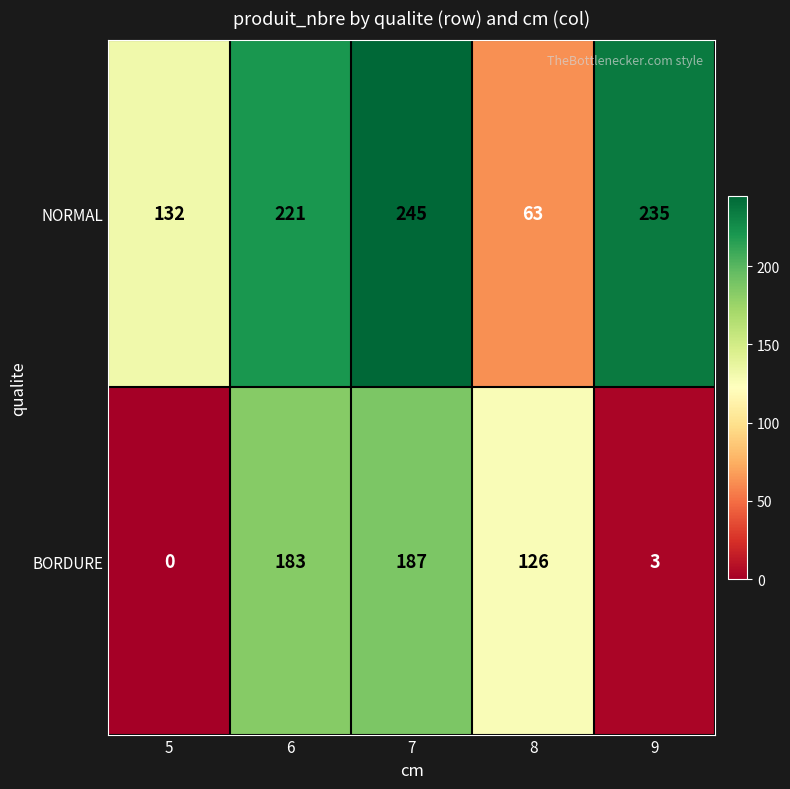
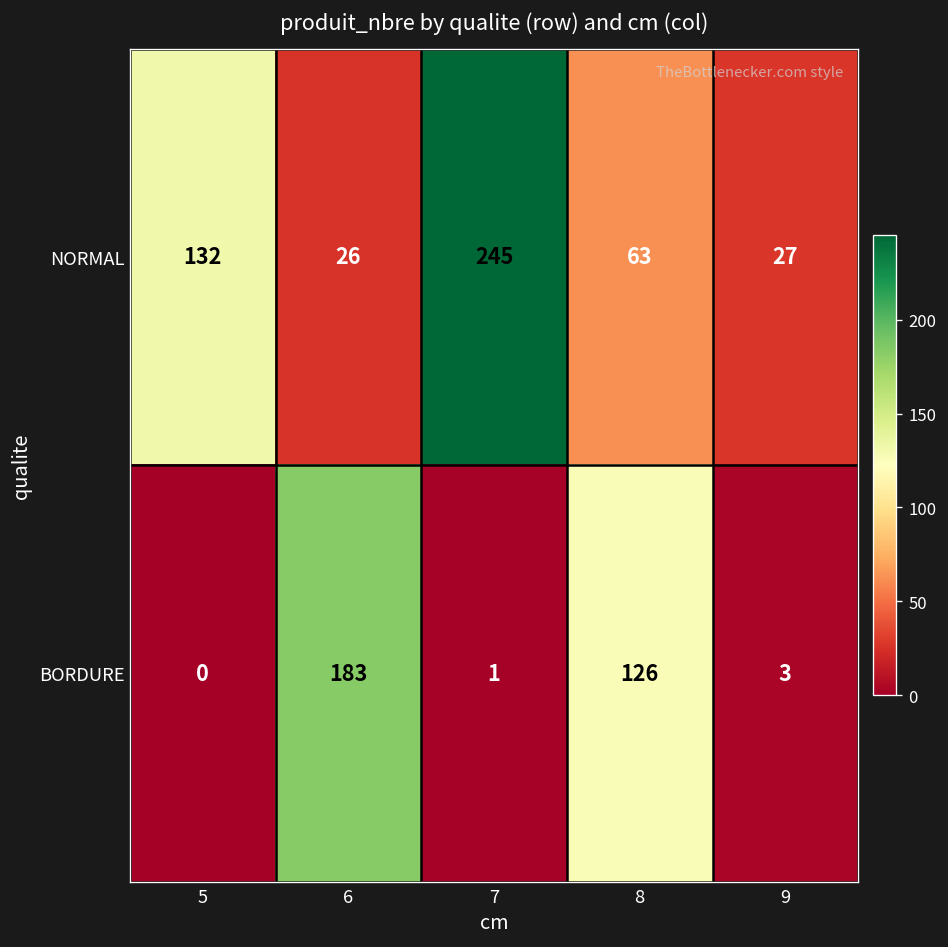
NORMAL, 6: 221 -> 26
NORMAL, 9: 235 -> 27
BORDURE, 7: 187 -> 1
